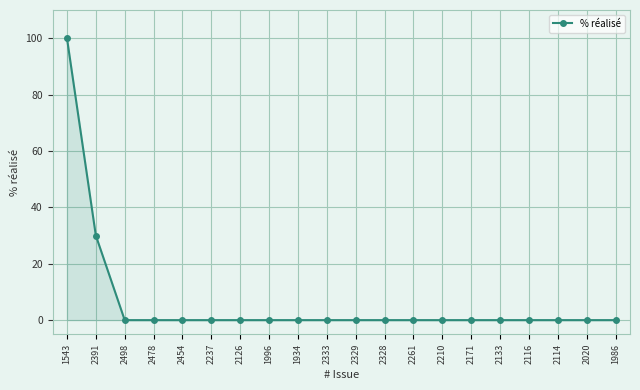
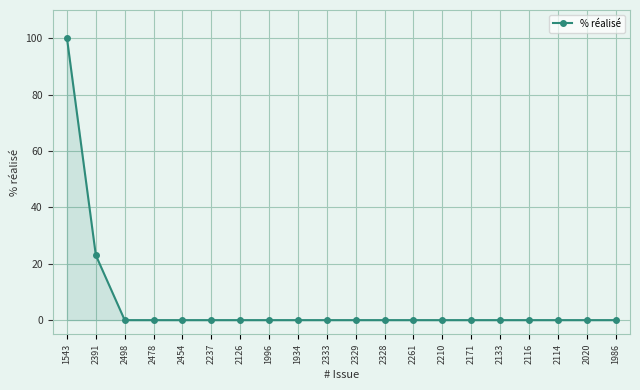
2391: 30 -> 23
